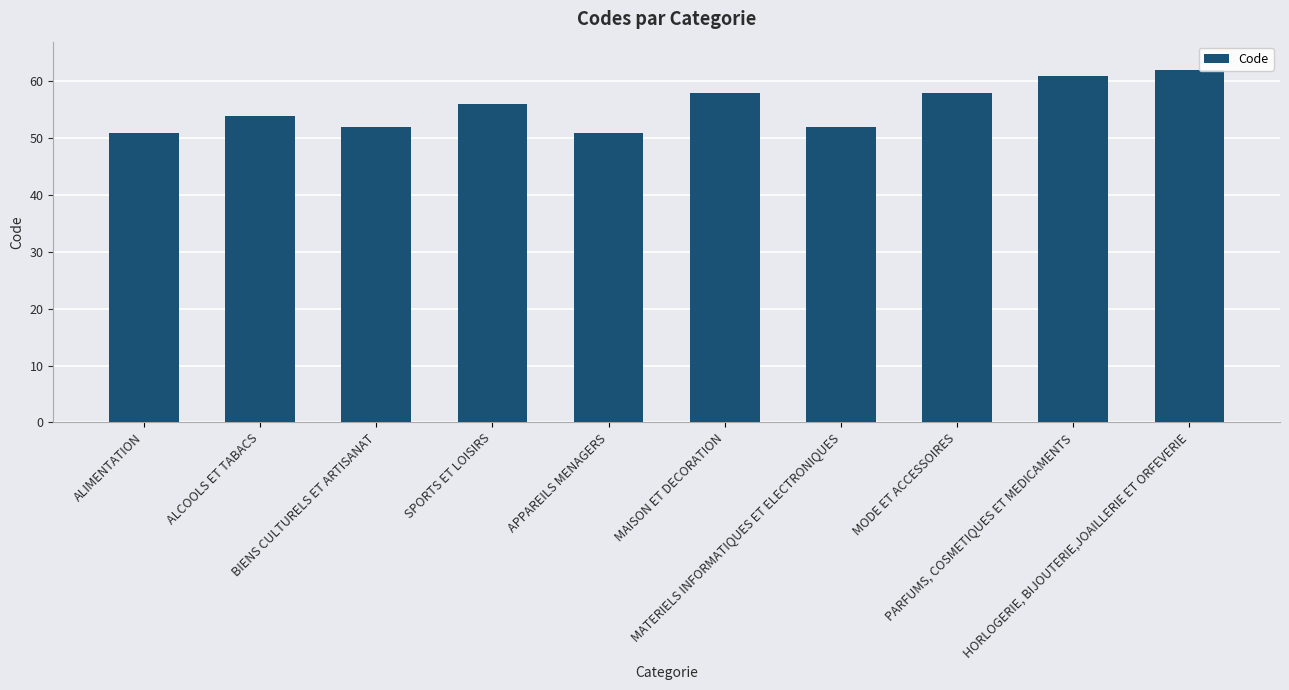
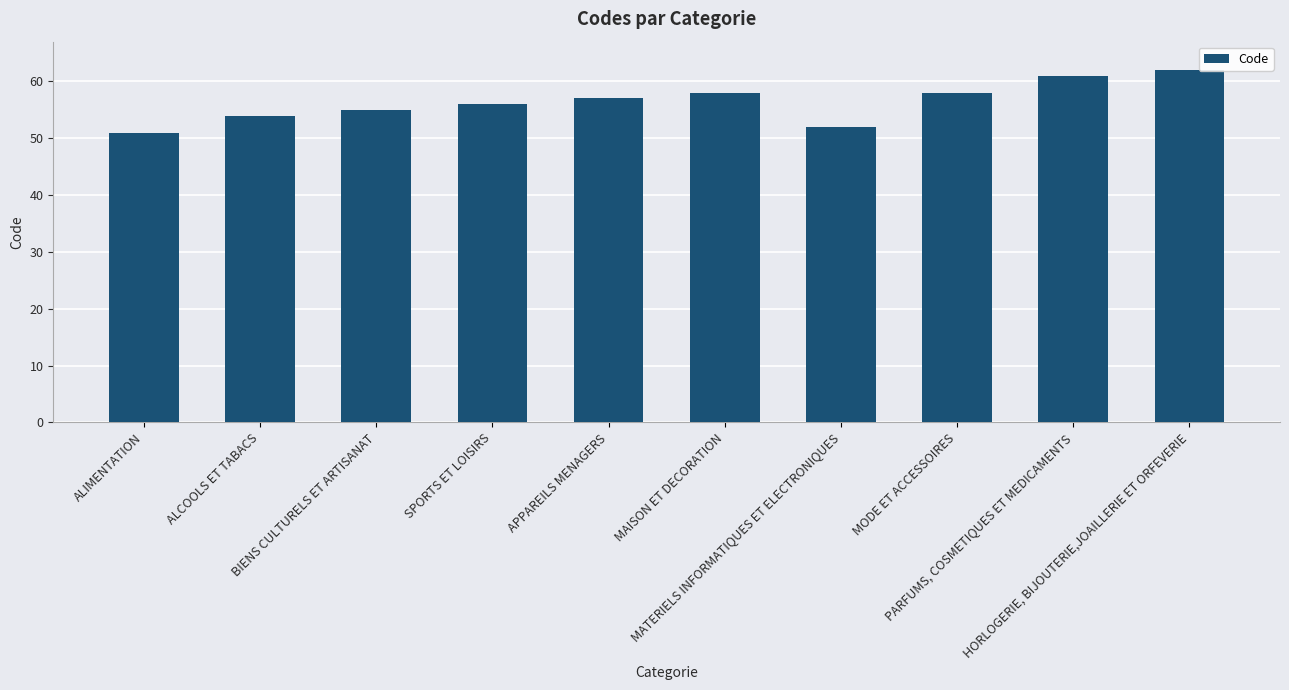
BIENS CULTURELS ET ARTISANAT: 52 -> 55
APPAREILS MENAGERS: 51 -> 57
